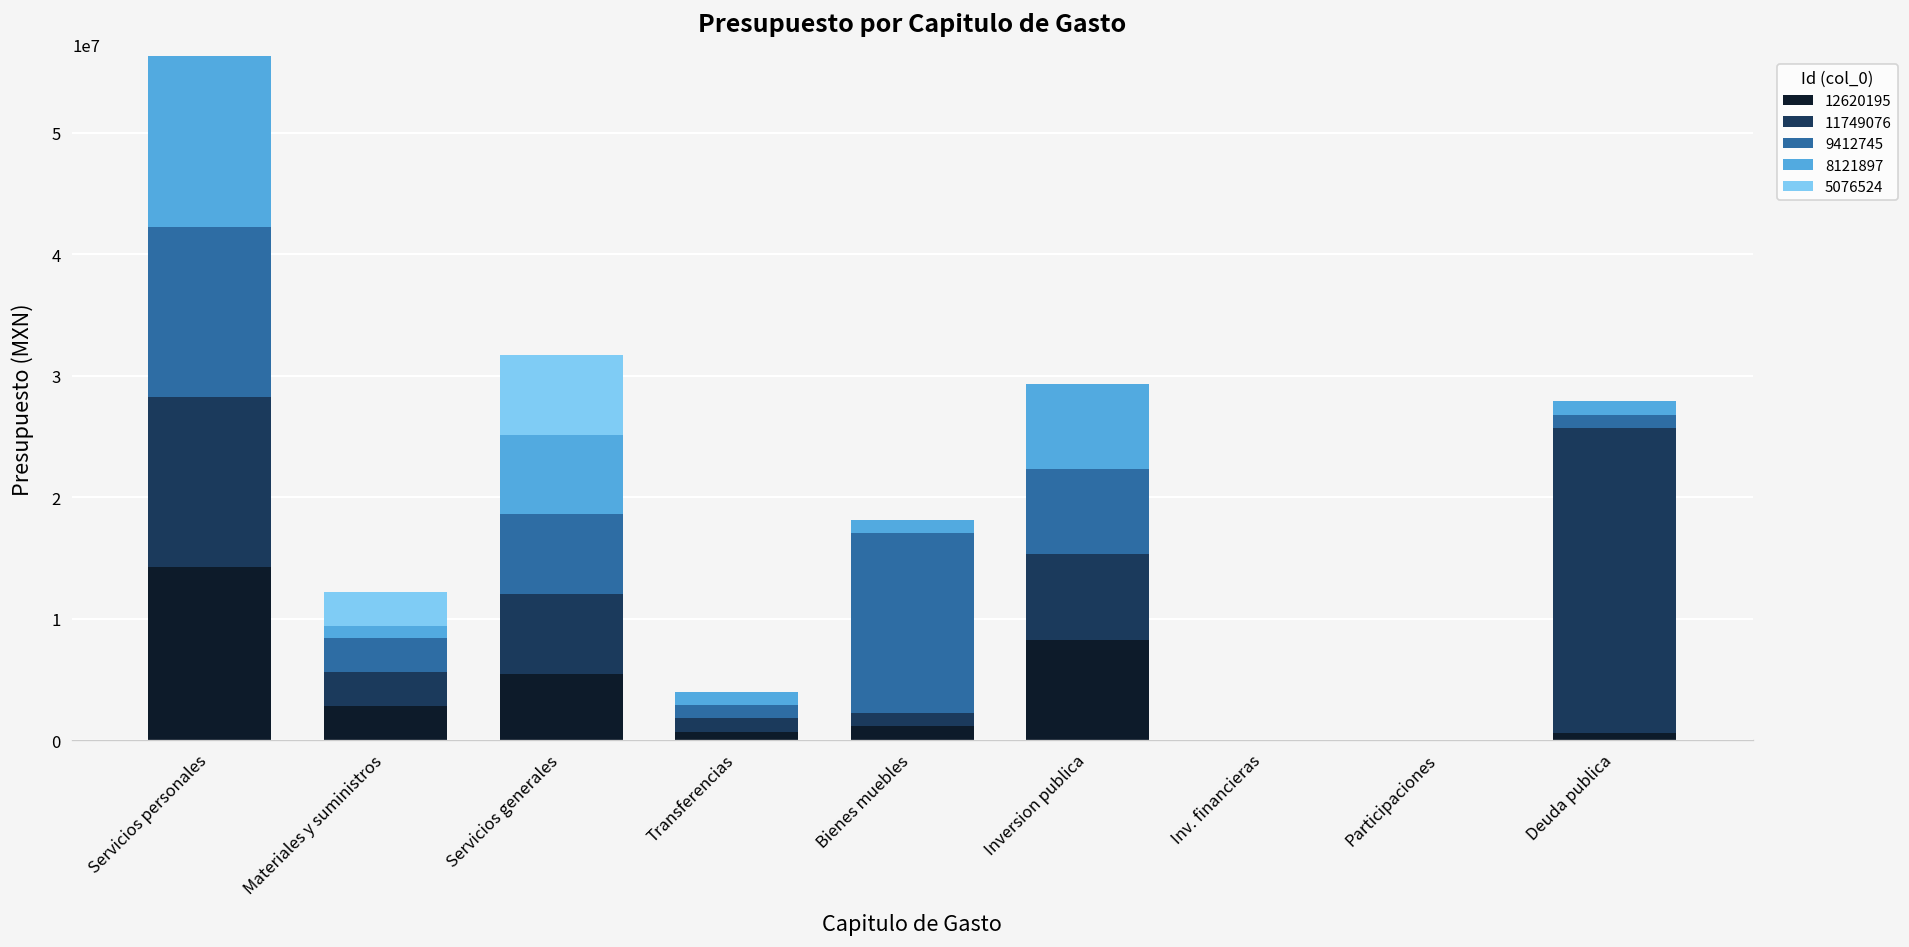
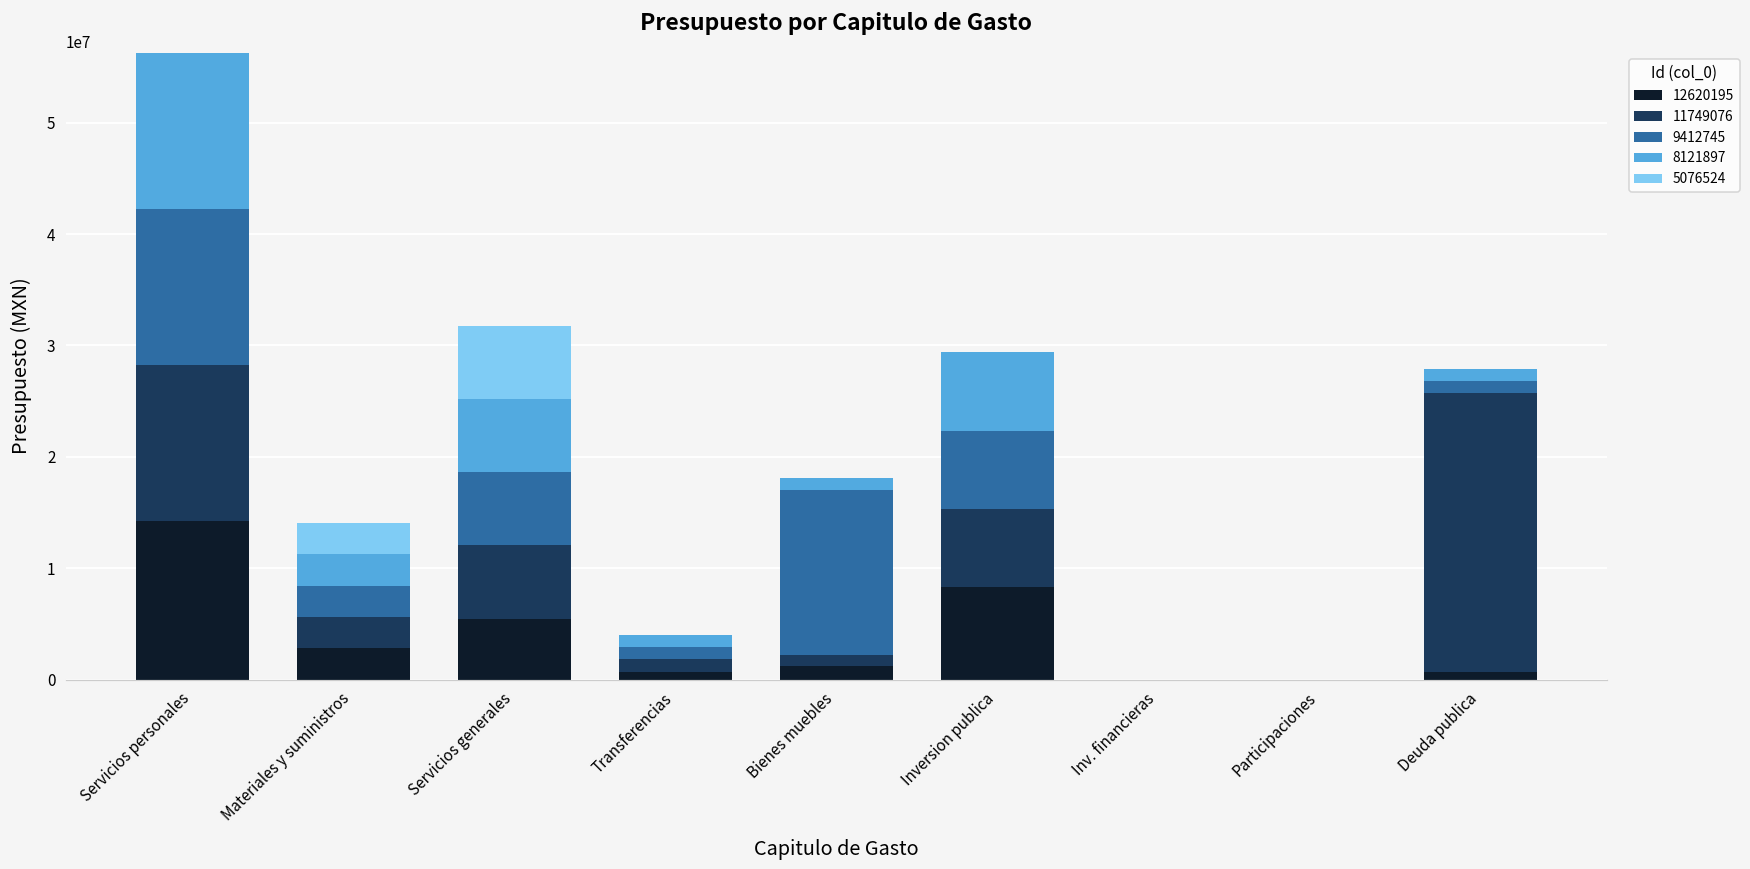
8121897, Materiales y suministros: 1000000 -> 2800000
